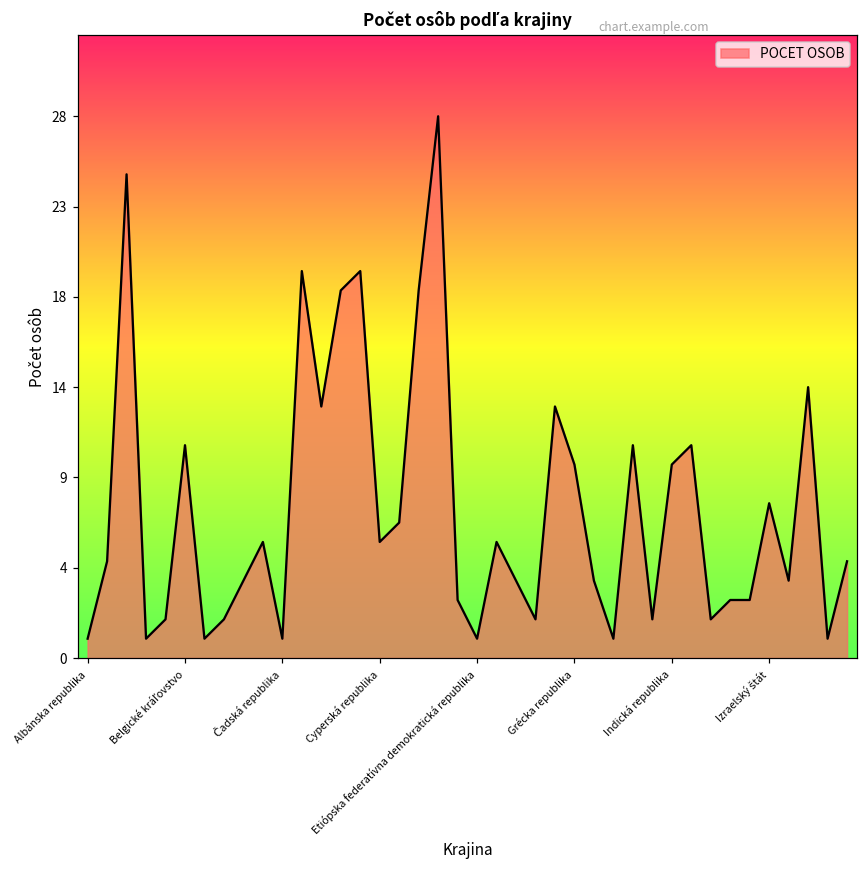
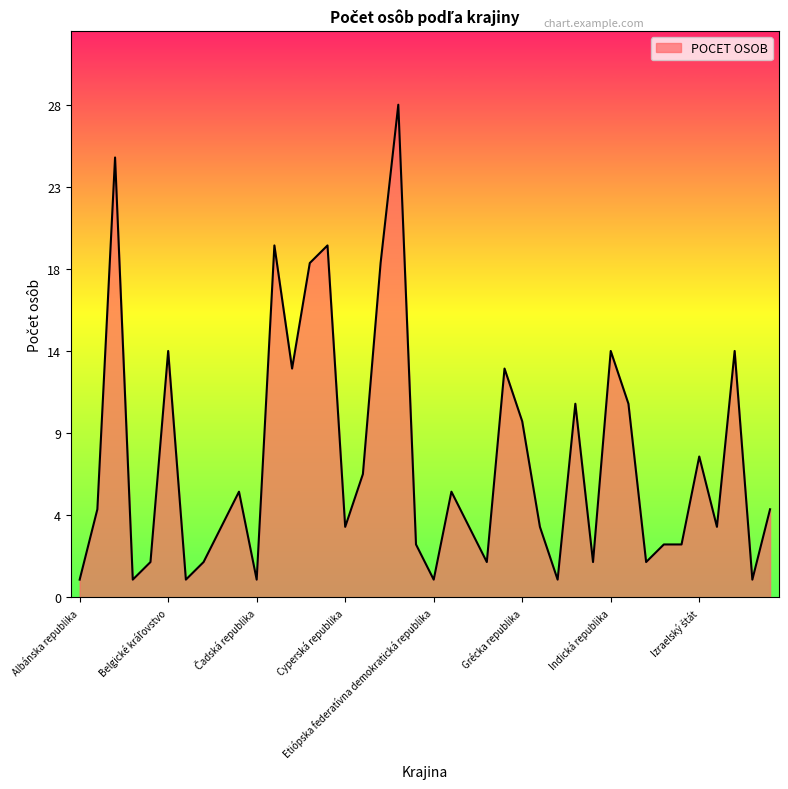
Belgické kráľovstvo: 11 -> 14
Cyperská republika: 6 -> 4
Indická republika: 10 -> 14
